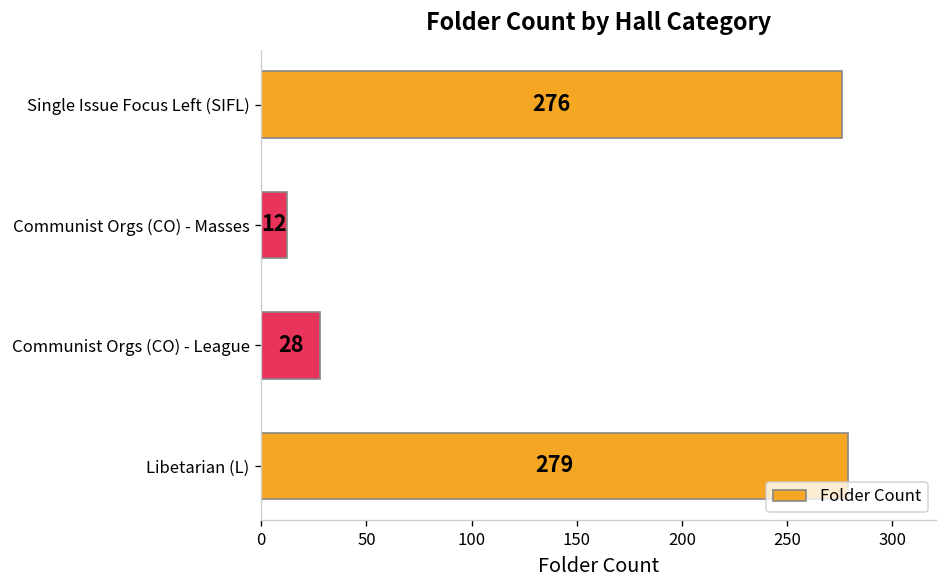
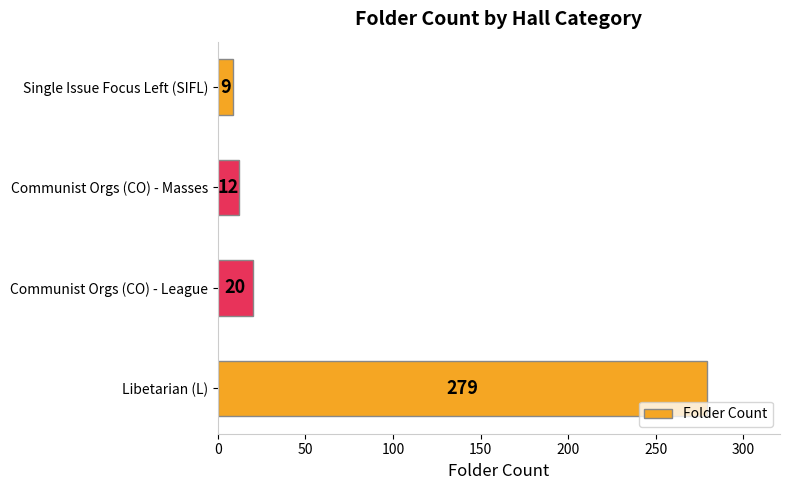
Single Issue Focus Left (SIFL): 276 -> 9
Communist Orgs (CO) - League: 28 -> 20
